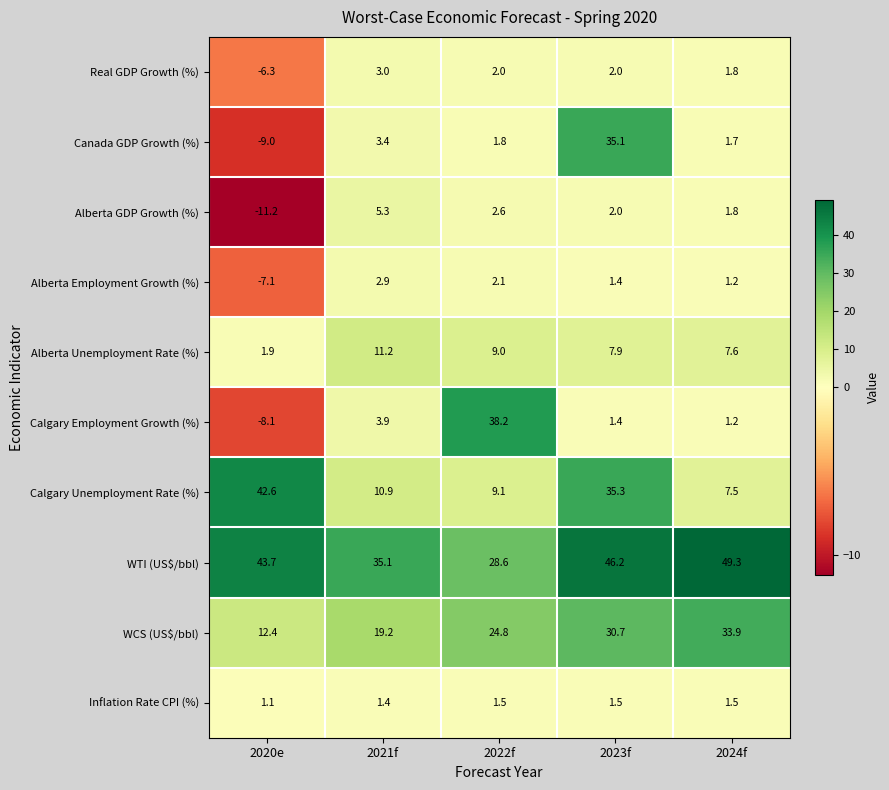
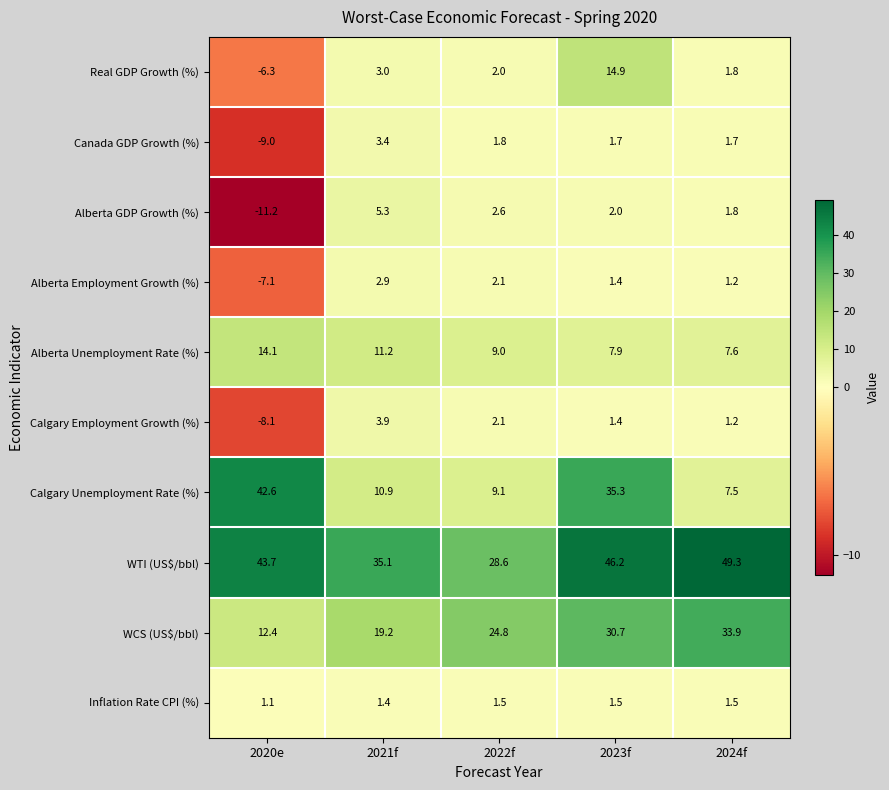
Real GDP Growth (%), 2023f: 2.0 -> 14.9
Canada GDP Growth (%), 2023f: 35.1 -> 1.7
Alberta Unemployment Rate (%), 2020e: 1.9 -> 14.1
Calgary Employment Growth (%), 2022f: 38.2 -> 2.1
